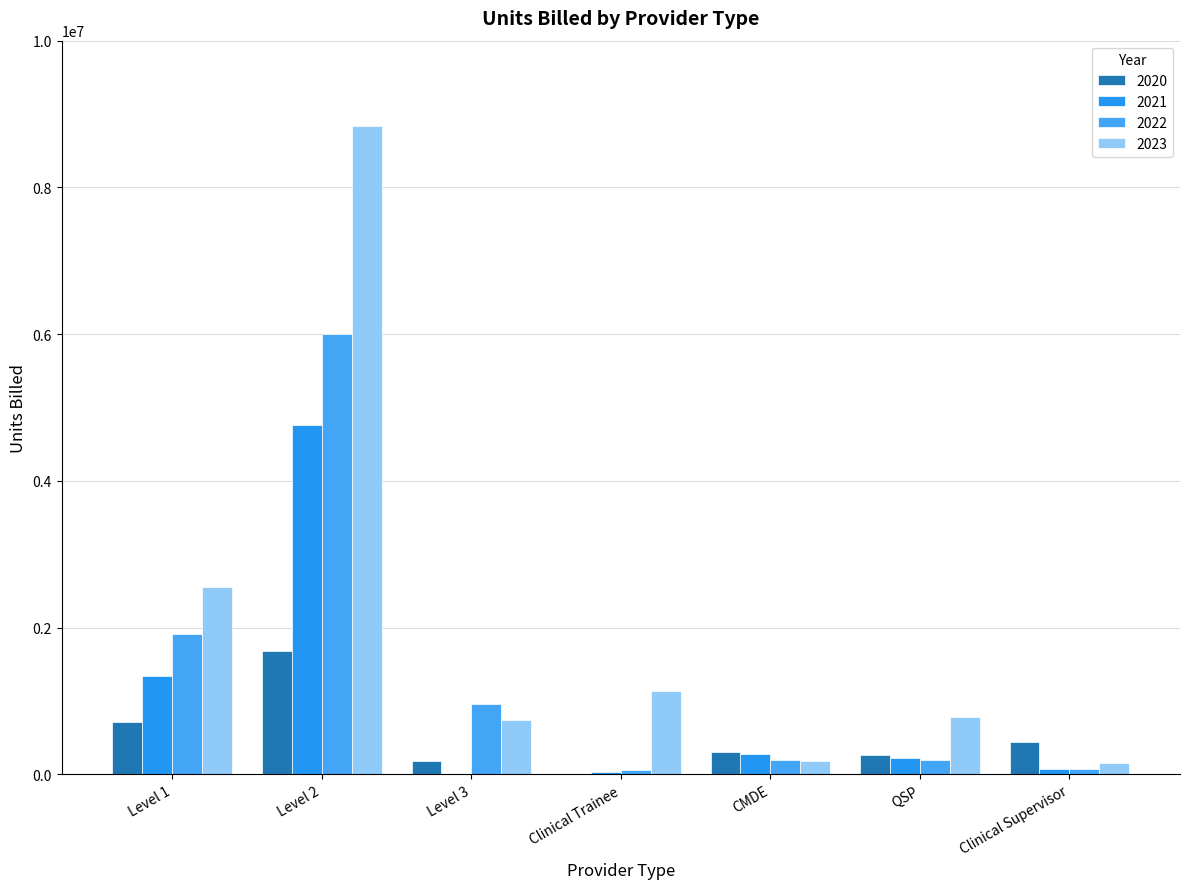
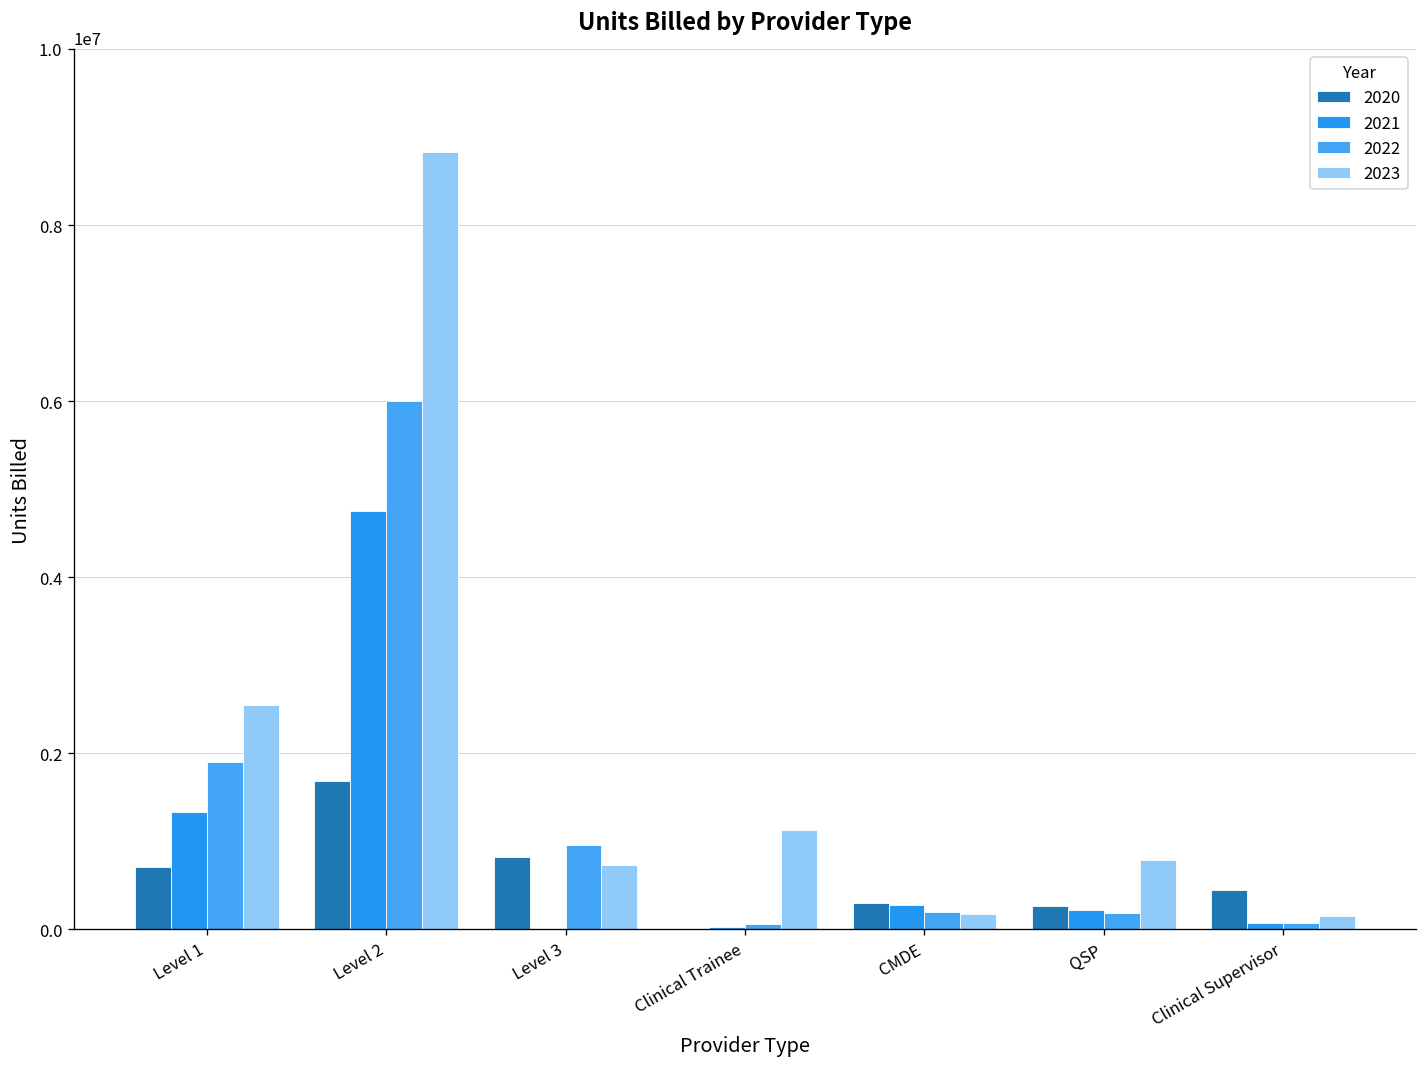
2020, Level 3: 200000 -> 800000
